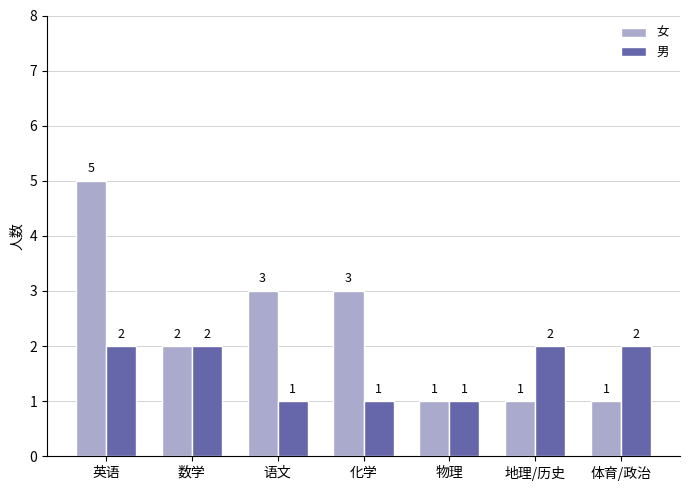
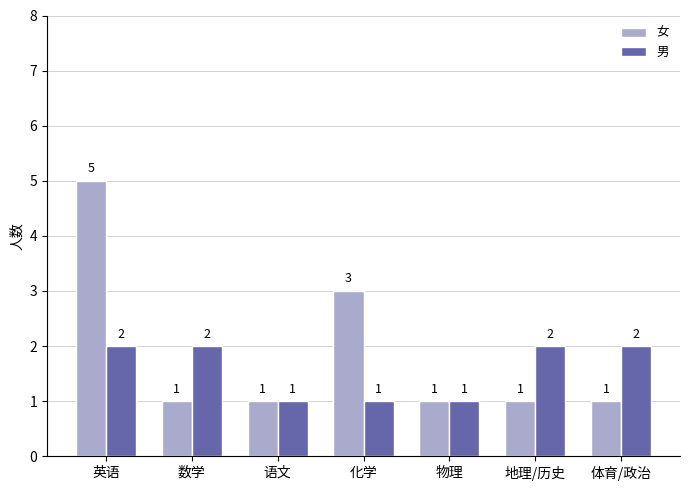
女, 数学: 2 -> 1
女, 语文: 3 -> 1
